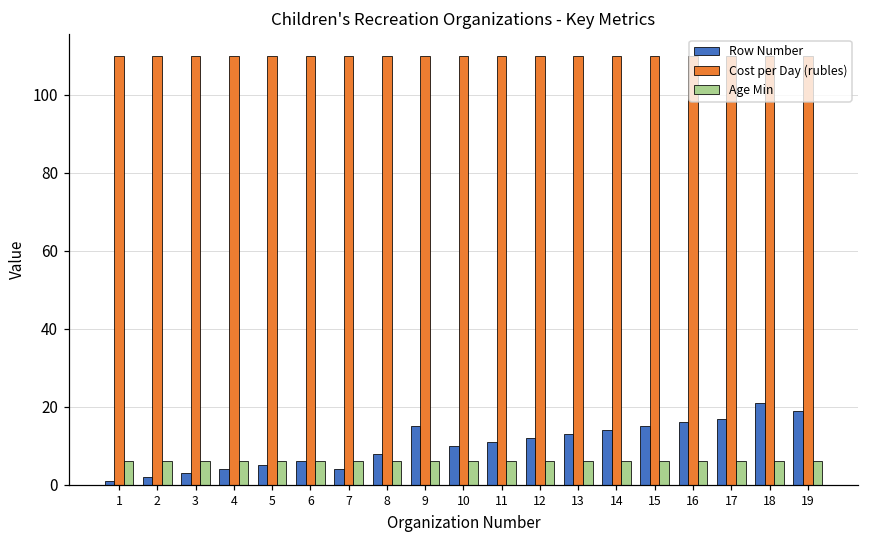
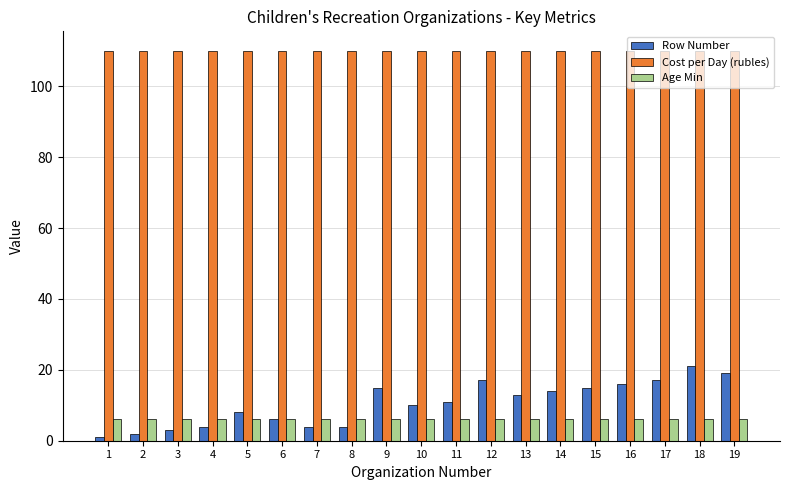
Row Number, 5: 5 -> 8
Row Number, 8: 8 -> 4
Row Number, 12: 12 -> 17
